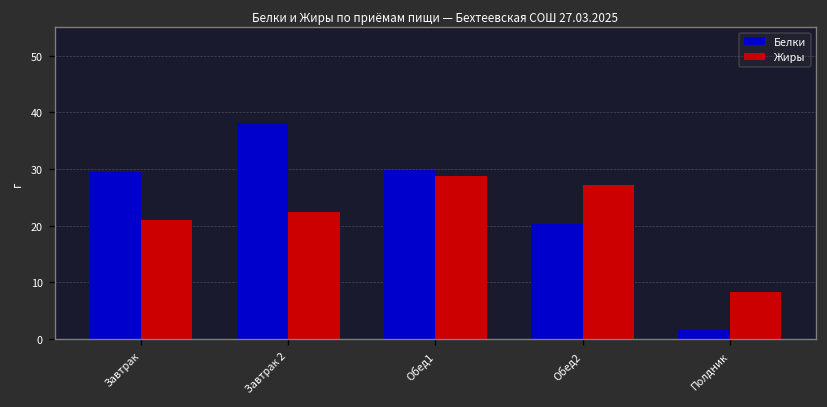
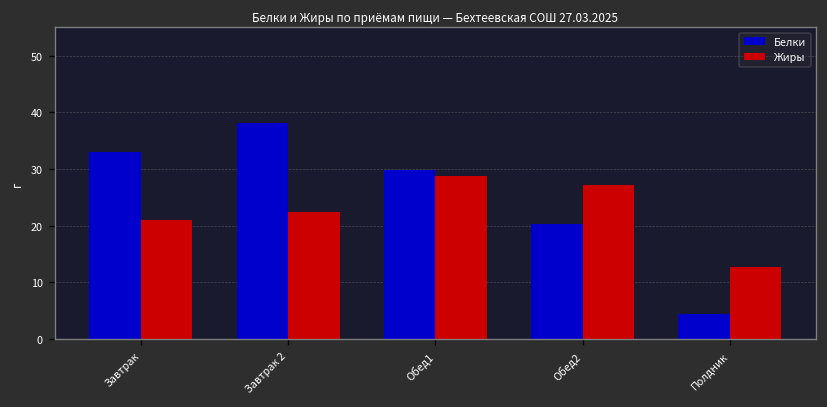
Белки, Завтрак: 30 -> 33
Белки, Полдник: 2 -> 4
Жиры, Полдник: 8 -> 13
